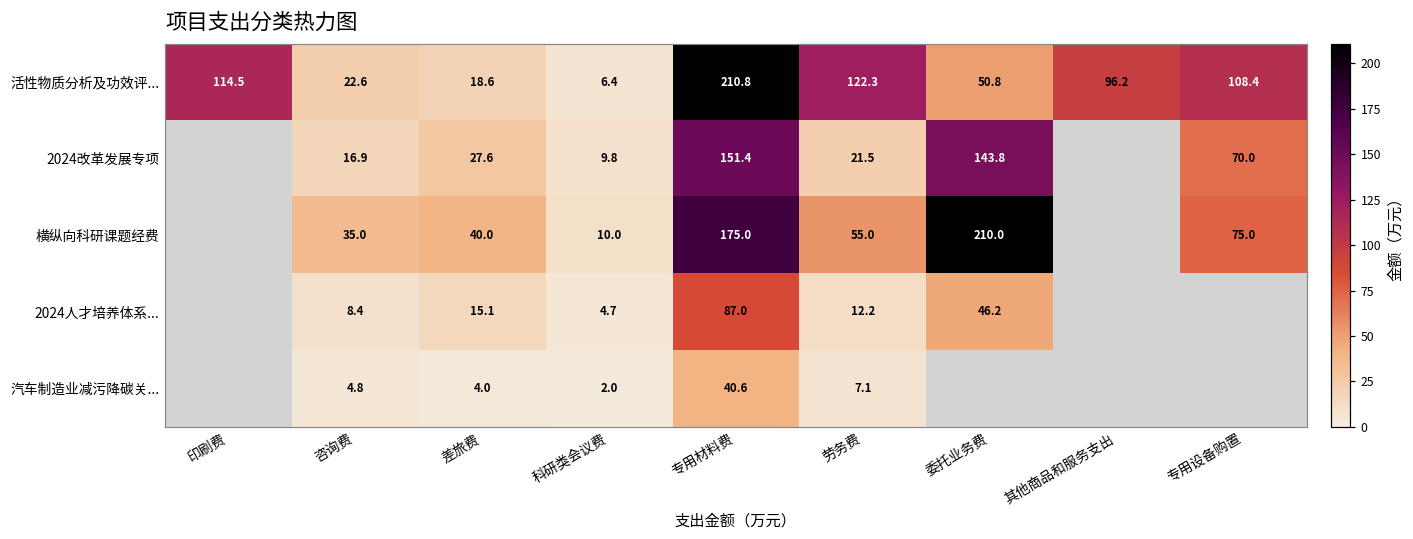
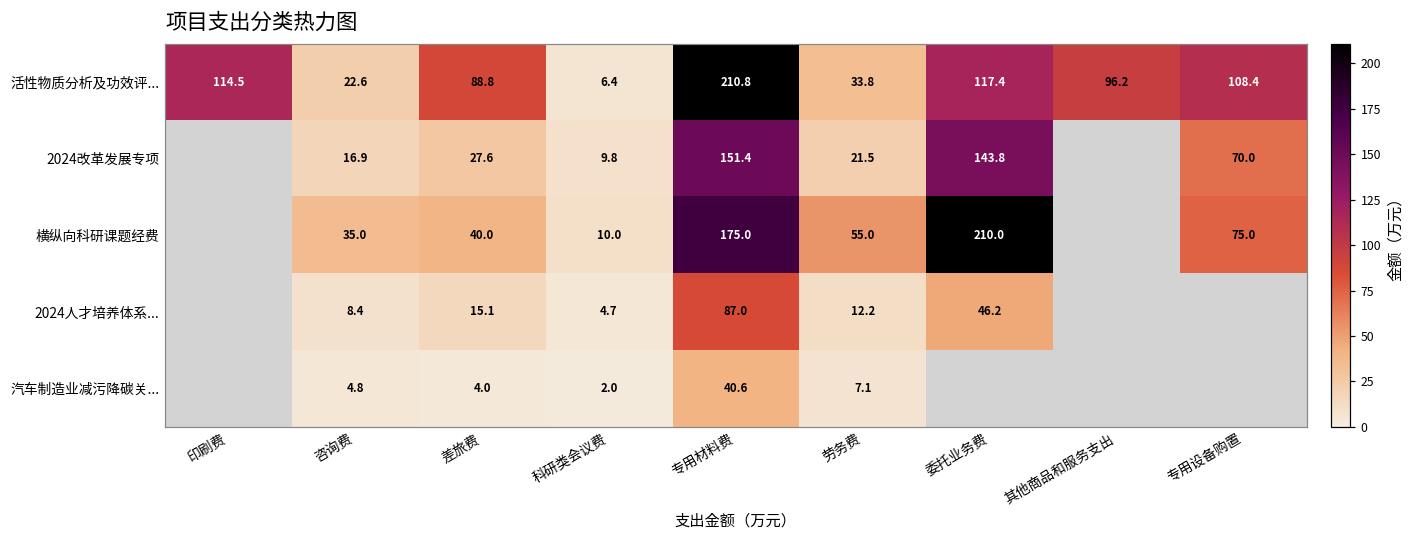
活性物质分析及功效评..., 差旅费: 18.6 -> 88.8
活性物质分析及功效评..., 劳务费: 122.3 -> 33.8
活性物质分析及功效评..., 委托业务费: 50.8 -> 117.4
